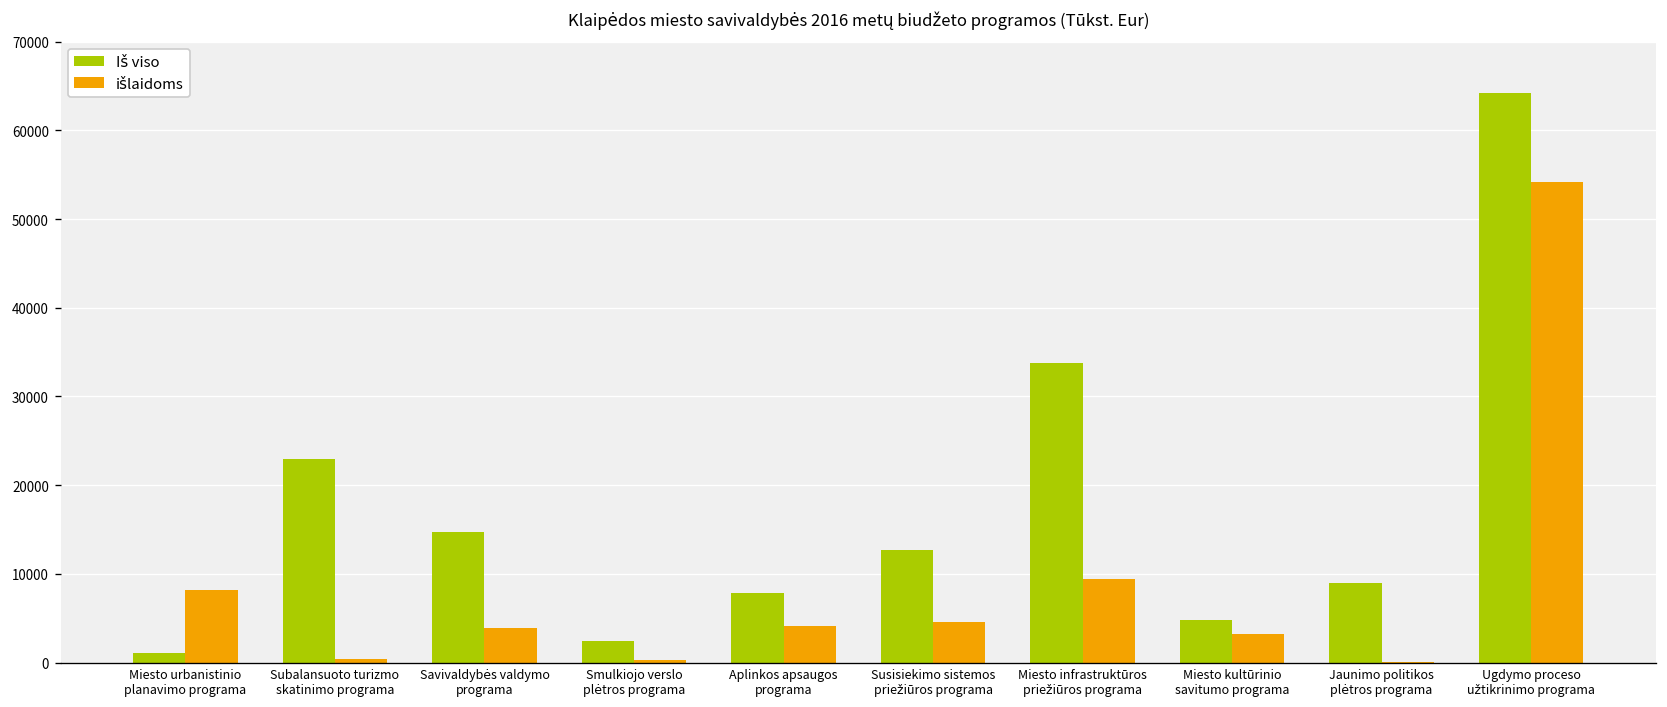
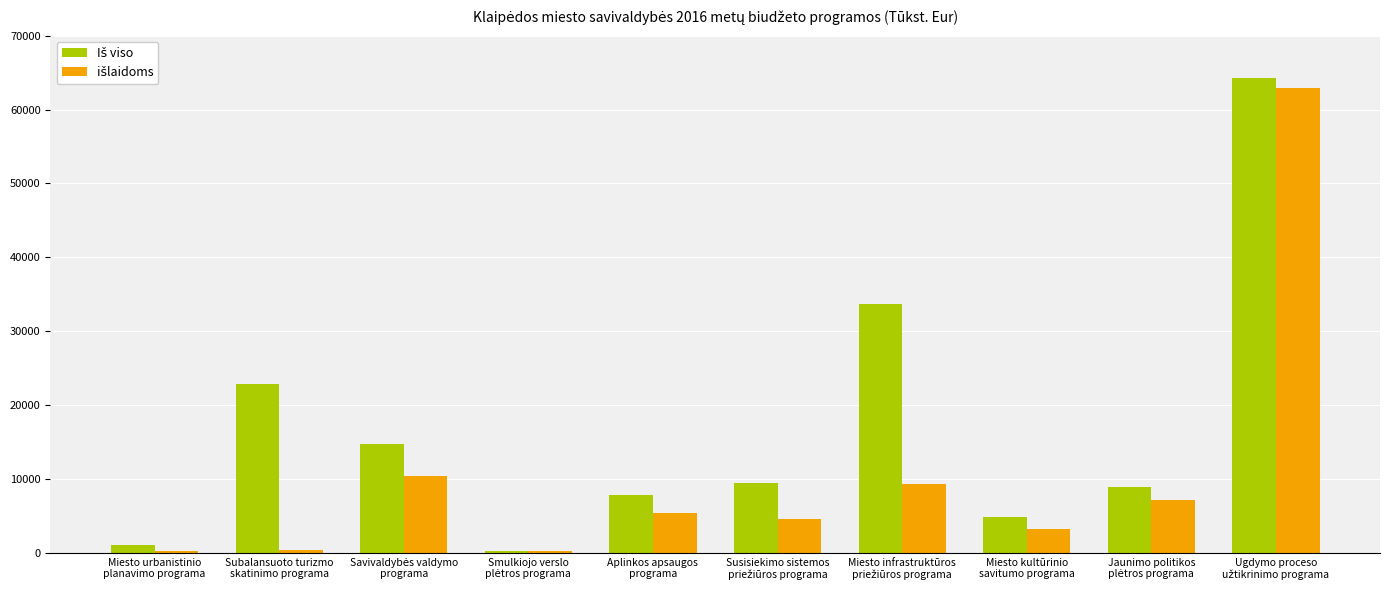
išlaidoms, Miesto urbanistinio planavimo programa: 8000 -> 0
išlaidoms, Savivaldybės valdymo programa: 4000 -> 10000
Iš viso, Smulkiojo verslo plėtros programa: 2000 -> 0
išlaidoms, Aplinkos apsaugos programa: 4000 -> 5000
Iš viso, Susisiekimo sistemos priežiūros programa: 13000 -> 9000
išlaidoms, Jaunimo politikos plėtros programa: 0 -> 7000
išlaidoms, Ugdymo proceso užtikrinimo programa: 54000 -> 63000
